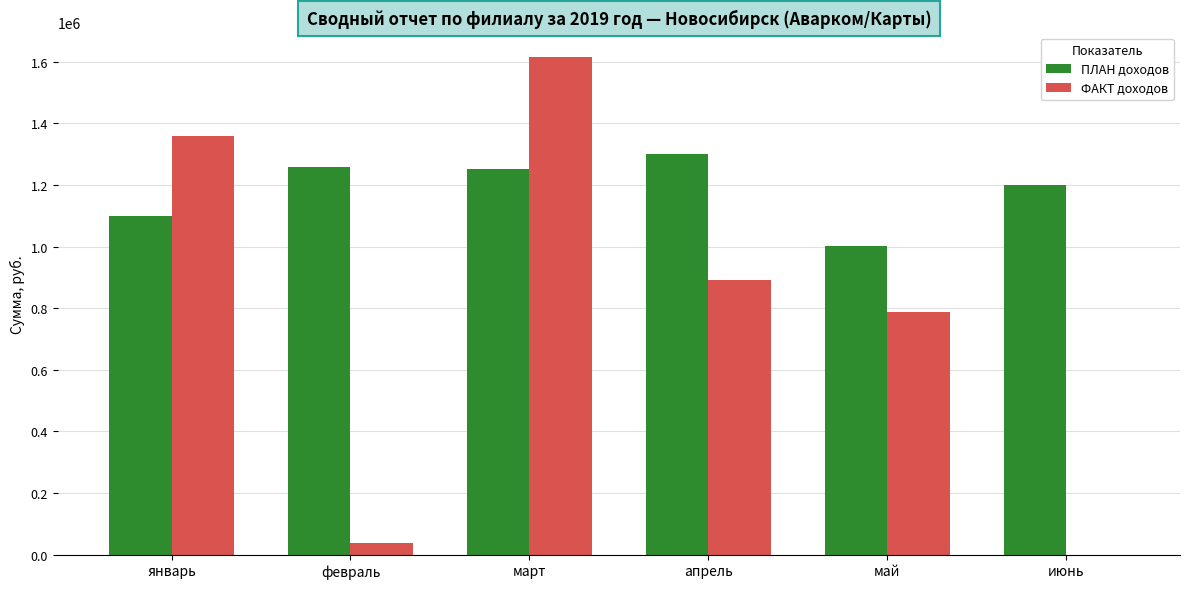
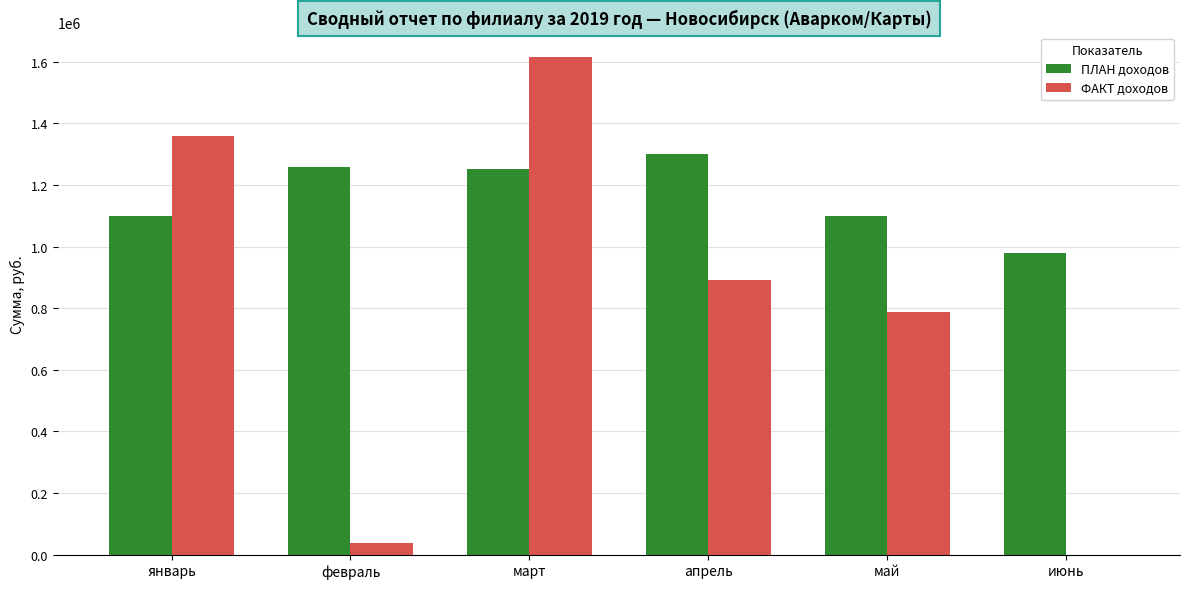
ПЛАН доходов, май: 1000000 -> 1100000
ПЛАН доходов, июнь: 1200000 -> 980000
